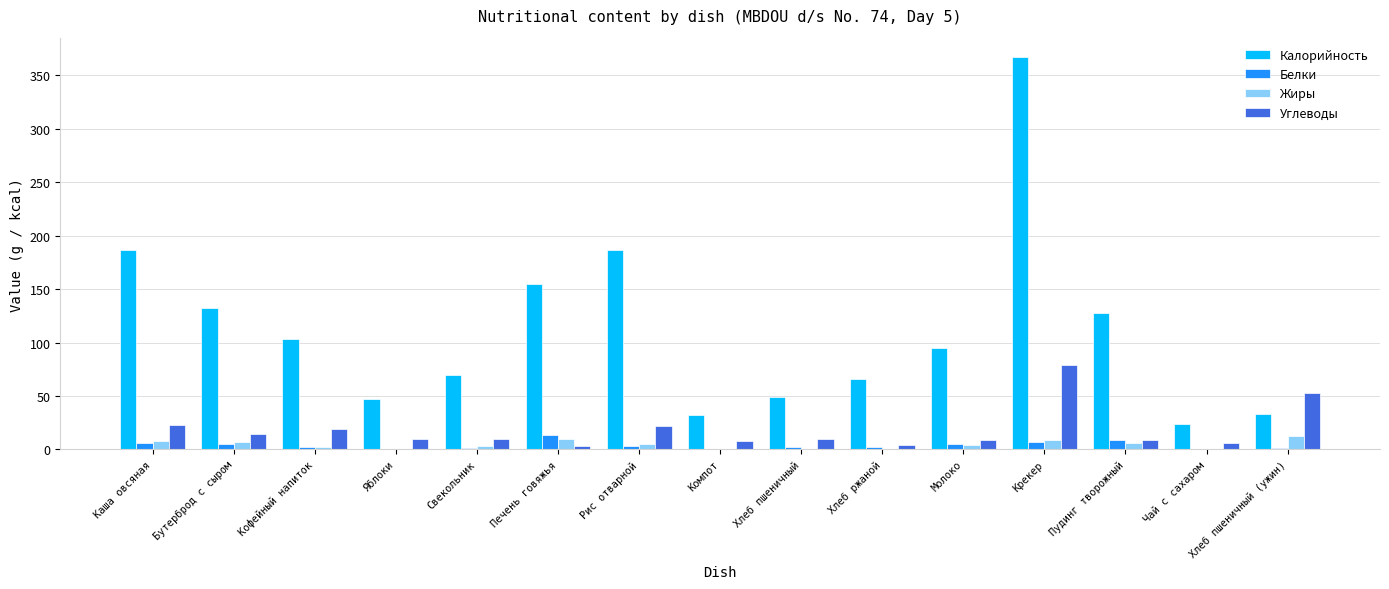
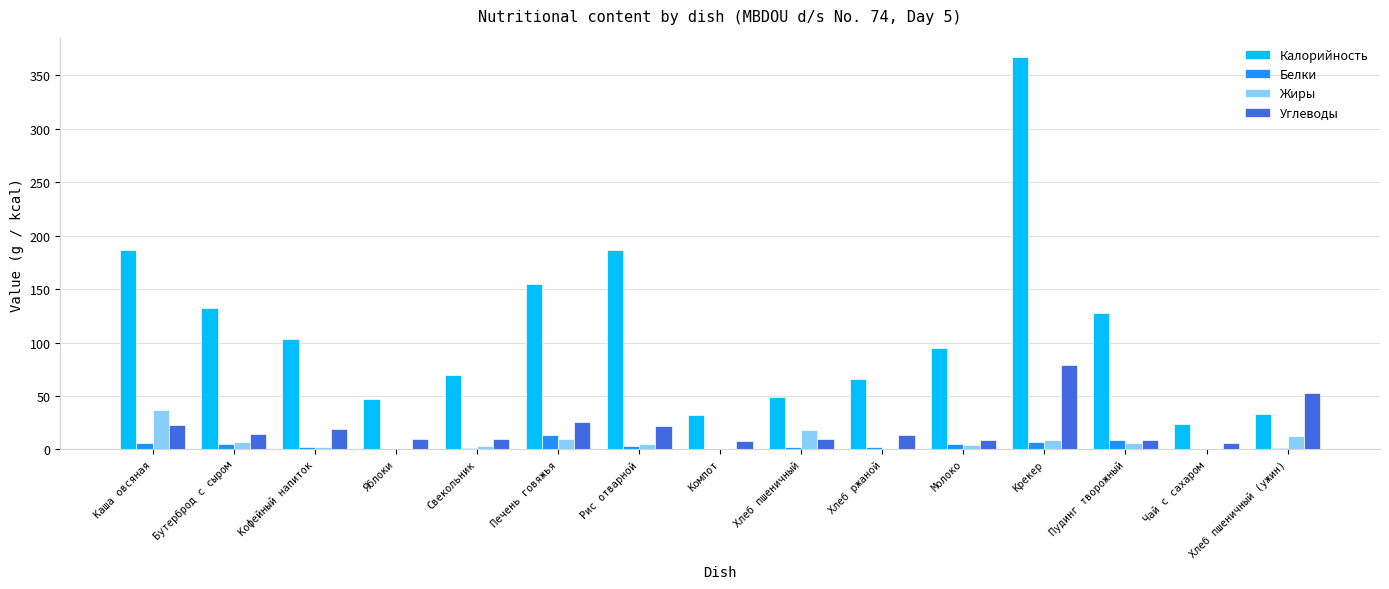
Жиры, Каша овсяная: 8 -> 37
Углеводы, Печень говяжья: 3 -> 25
Жиры, Хлеб пшеничный: 0 -> 19
Углеводы, Хлеб ржаной: 4 -> 13
